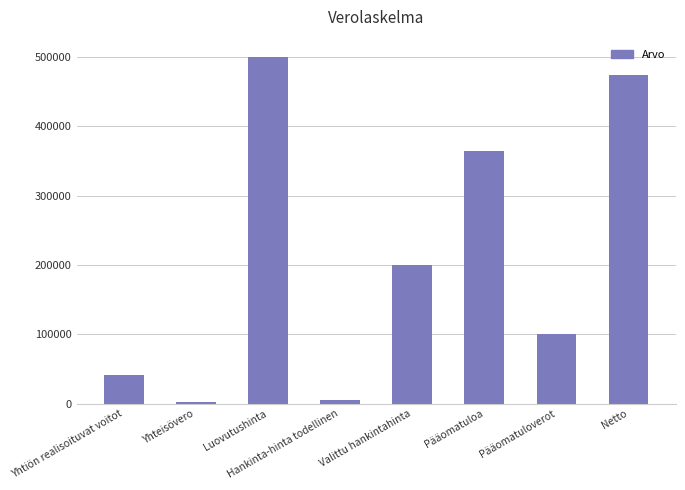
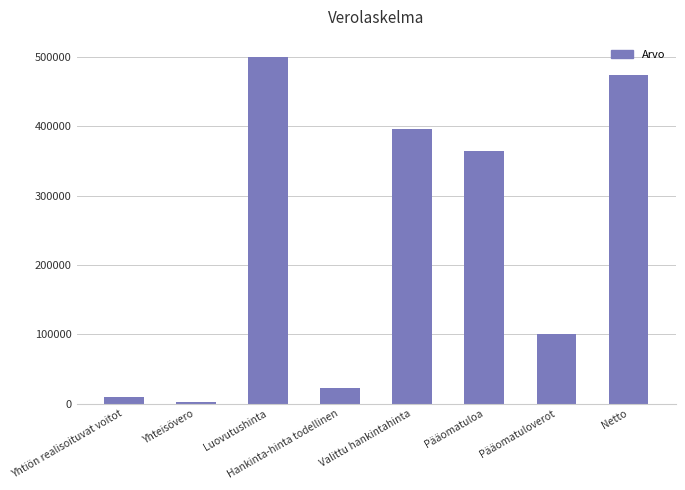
Yhtiön realisoituvat voitot: 40000 -> 10000
Hankinta-hinta todellinen: 10000 -> 20000
Valittu hankintahinta: 200000 -> 400000
